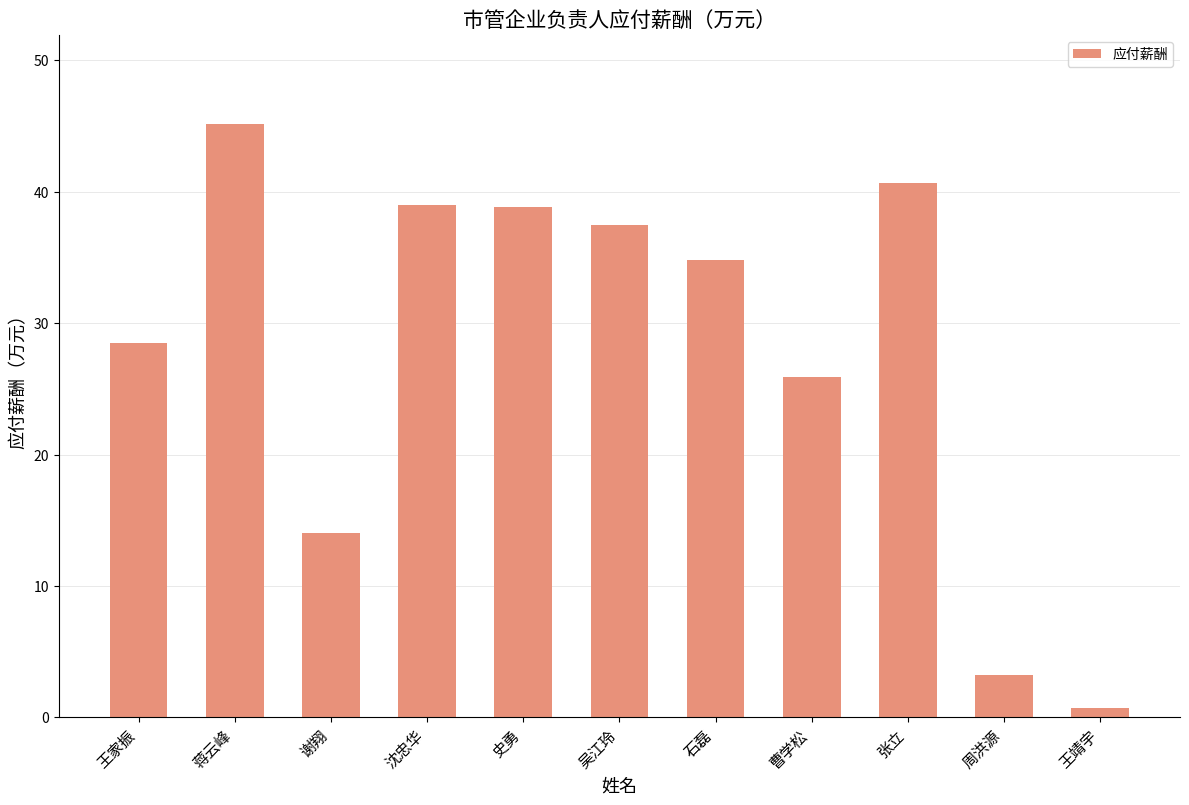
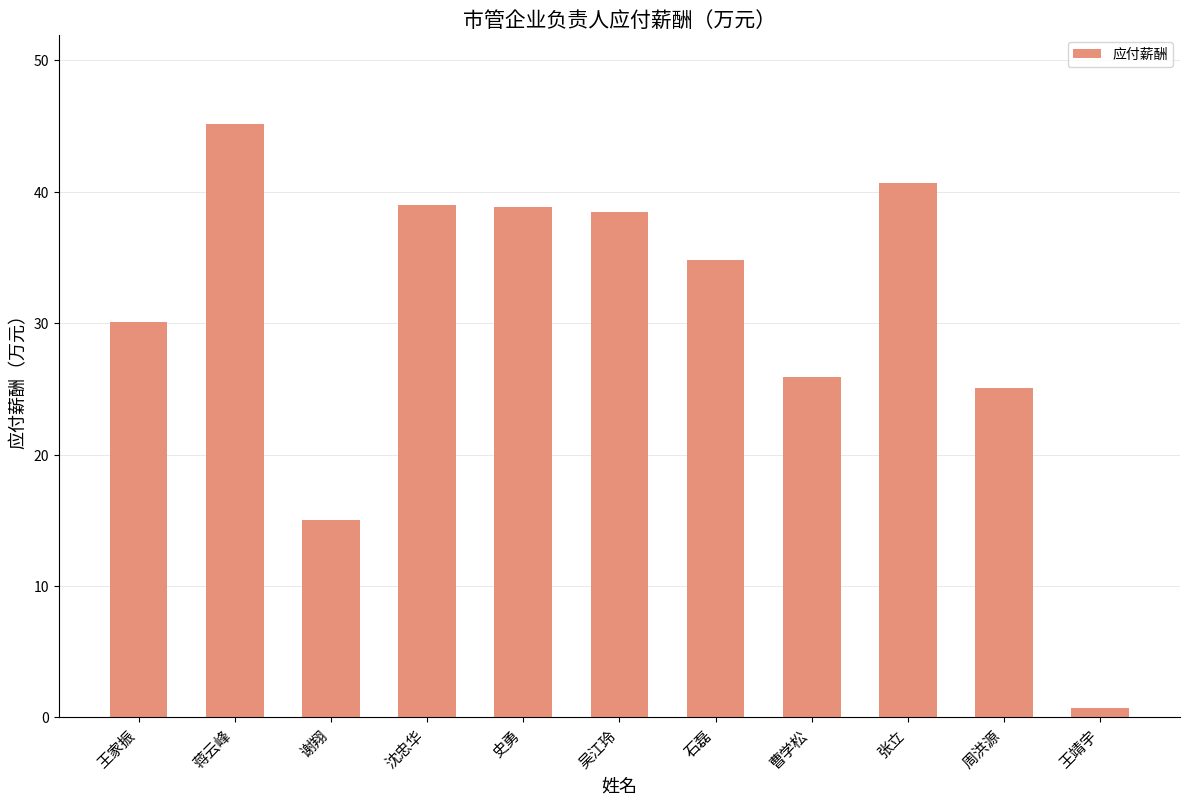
王家振: 28.5 -> 30.1
谢翔: 14.1 -> 15.1
吴江玲: 37.5 -> 38.4
周洪源: 3.2 -> 25.1
